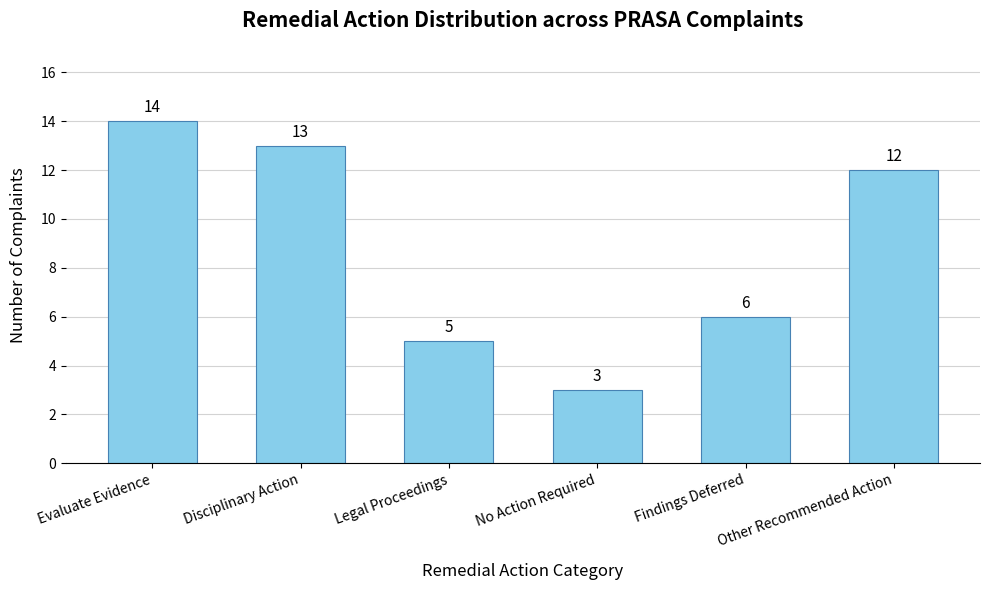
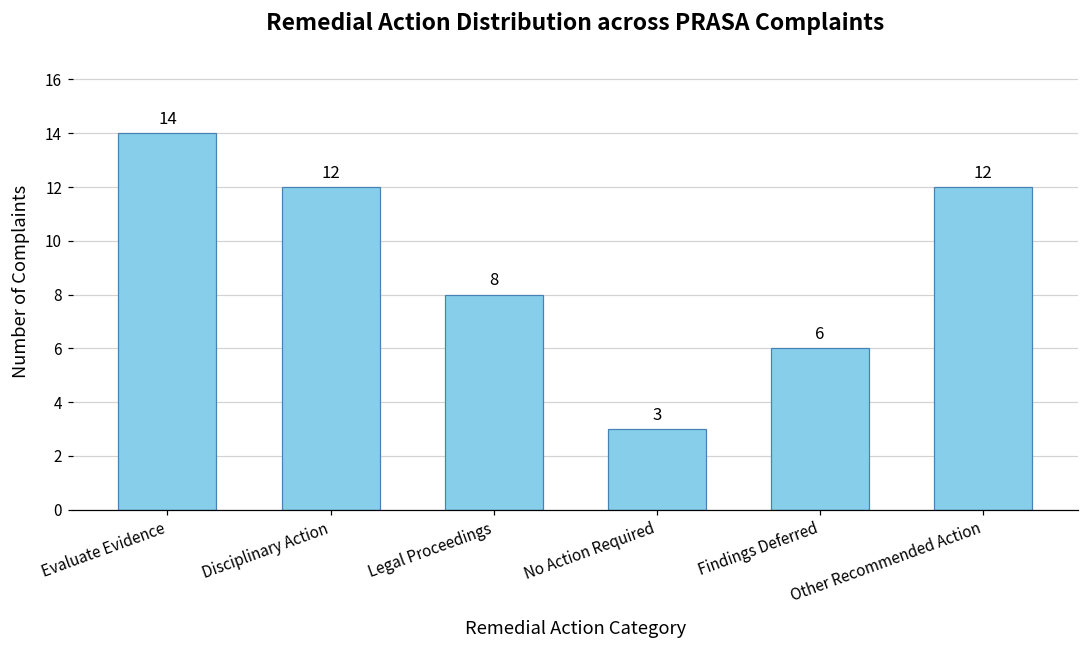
Disciplinary Action: 13 -> 12
Legal Proceedings: 5 -> 8
